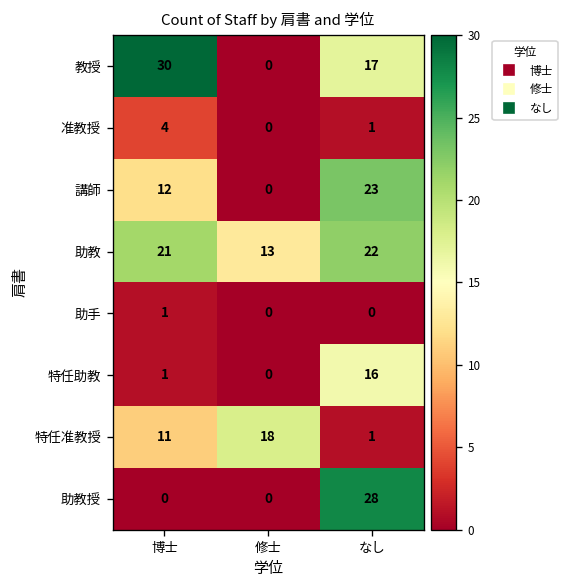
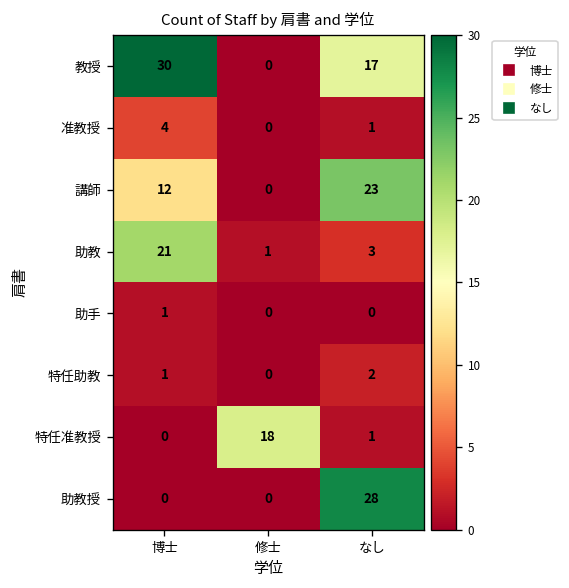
助教, 修士: 13 -> 1
助教, なし: 22 -> 3
特任助教, なし: 16 -> 2
特任准教授, 博士: 11 -> 0
